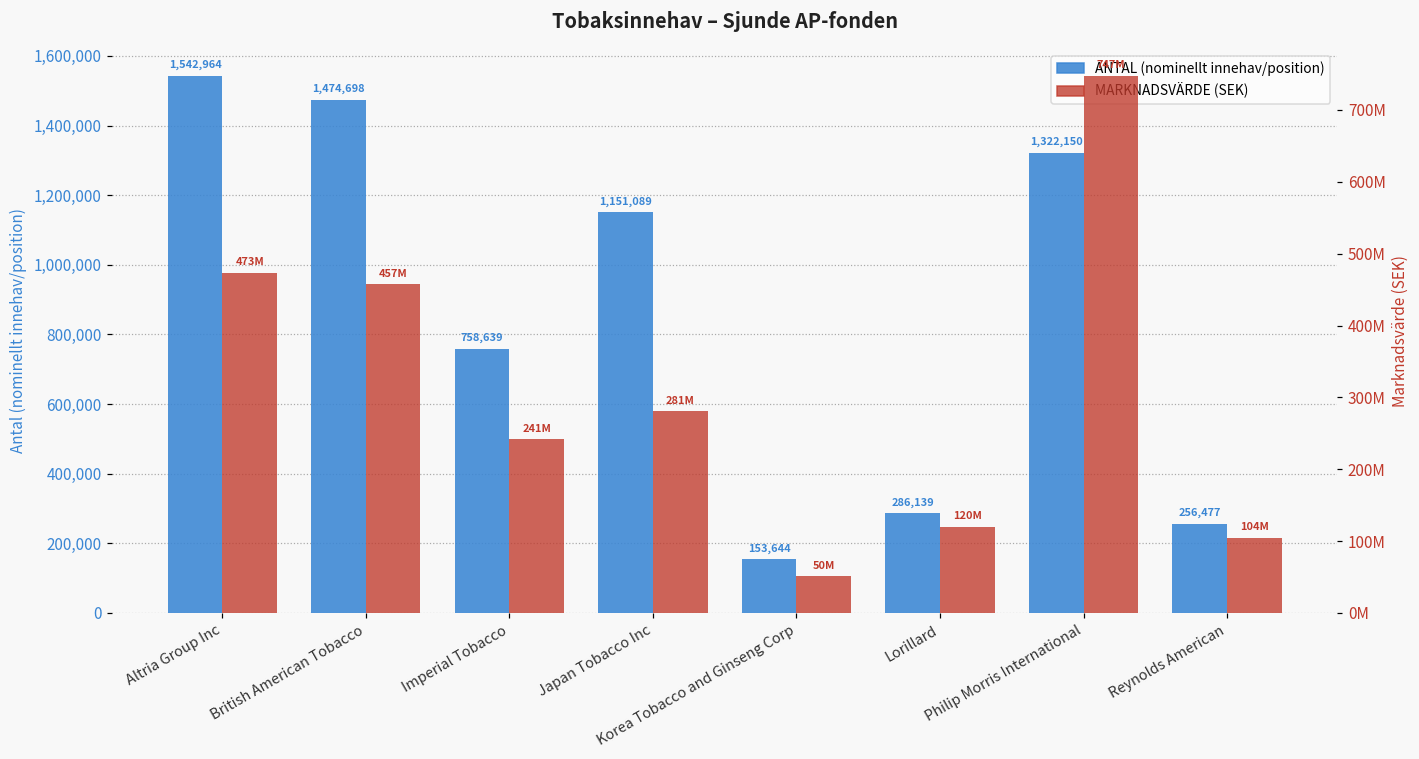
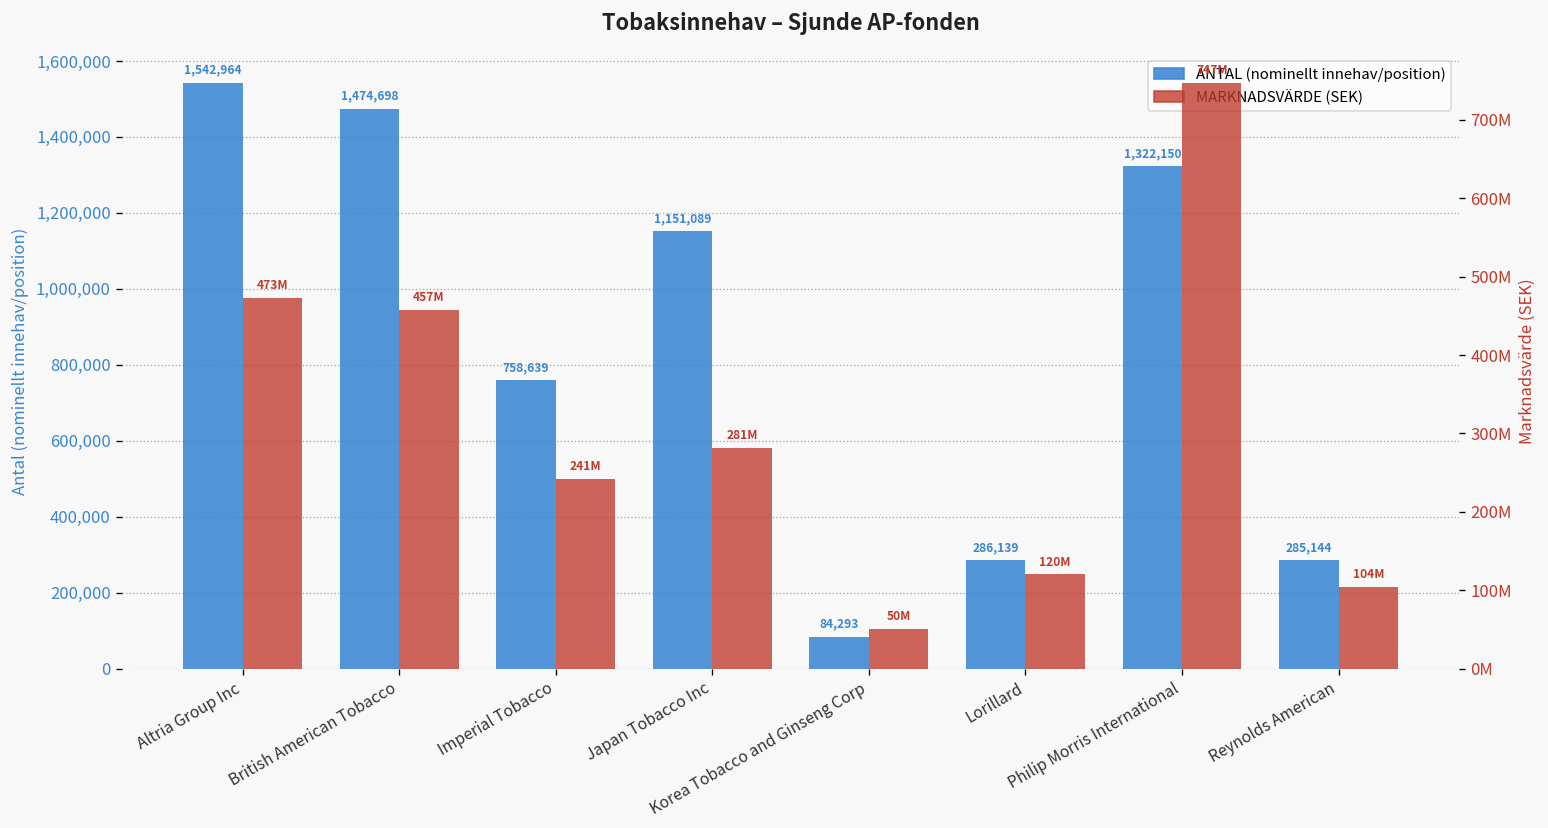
ANTAL (nominellt innehav/position), Korea Tobacco and Ginseng Corp: 153,644 -> 84,293
ANTAL (nominellt innehav/position), Reynolds American: 256,477 -> 285,144
